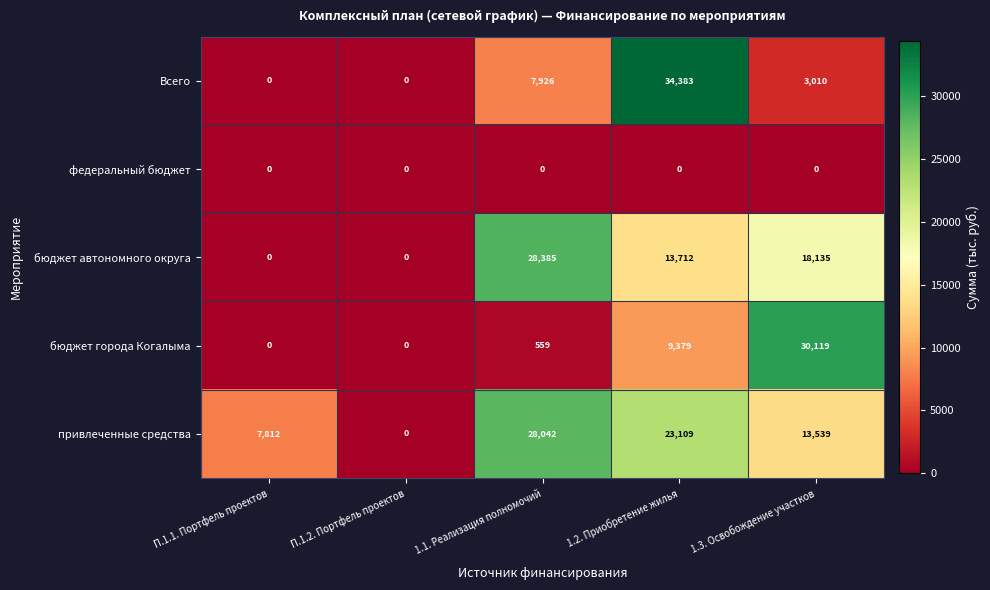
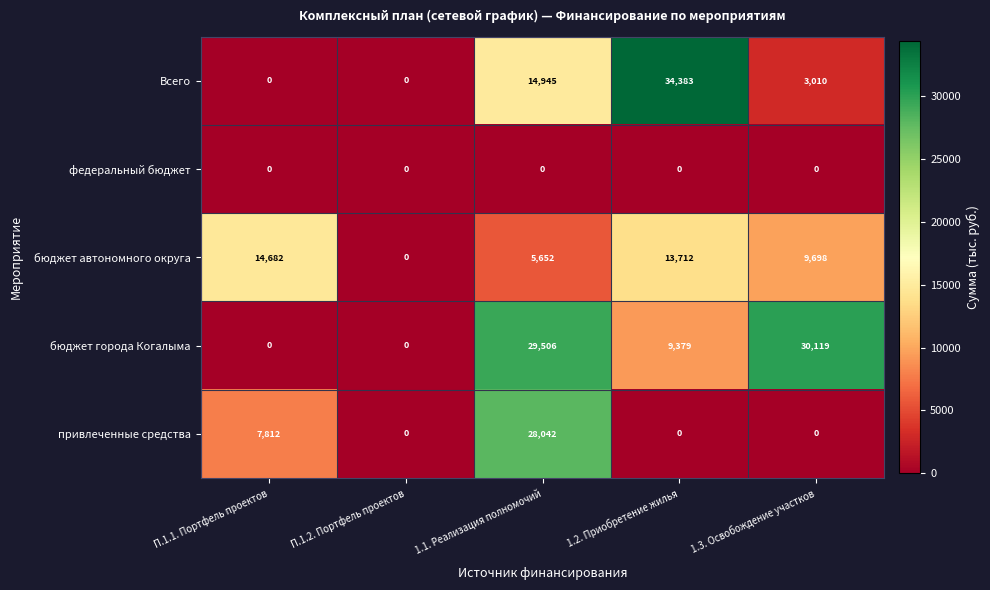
Всего, 1.1. Реализация полномочий: 7,926 -> 14,945
бюджет автономного округа, П.1.1. Портфель проектов: 0 -> 14,682
бюджет автономного округа, 1.1. Реализация полномочий: 28,385 -> 5,652
бюджет автономного округа, 1.3. Освобождение участков: 18,135 -> 9,698
бюджет города Когалыма, 1.1. Реализация полномочий: 559 -> 29,506
привлеченные средства, 1.2. Приобретение жилья: 23,109 -> 0
привлеченные средства, 1.3. Освобождение участков: 13,539 -> 0
